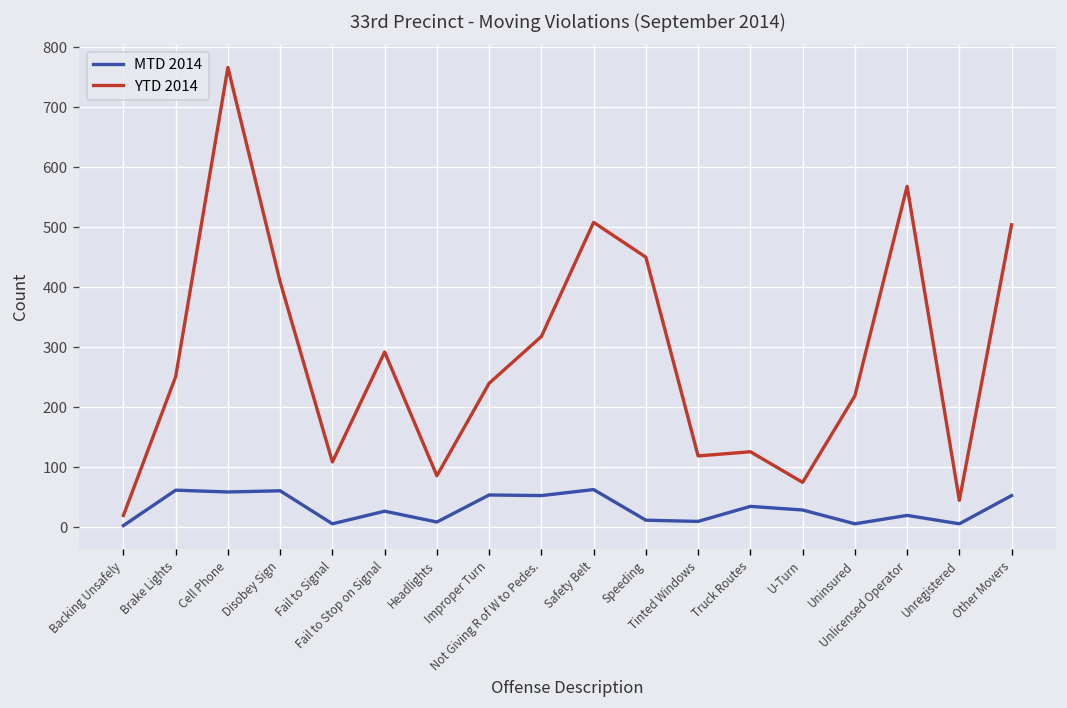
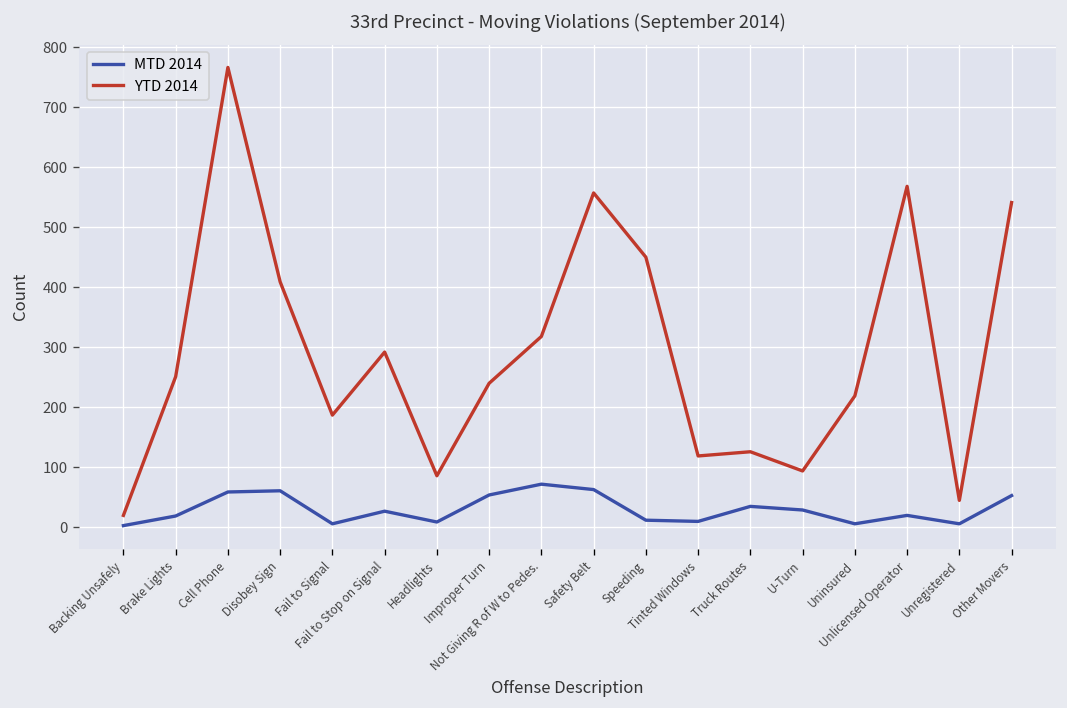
MTD 2014, Brake Lights: 60 -> 20
YTD 2014, Fail to Signal: 110 -> 190
MTD 2014, Not Giving R of W to Pedes.: 50 -> 70
YTD 2014, Safety Belt: 510 -> 560
YTD 2014, U-Turn: 80 -> 90
YTD 2014, Other Movers: 500 -> 540
